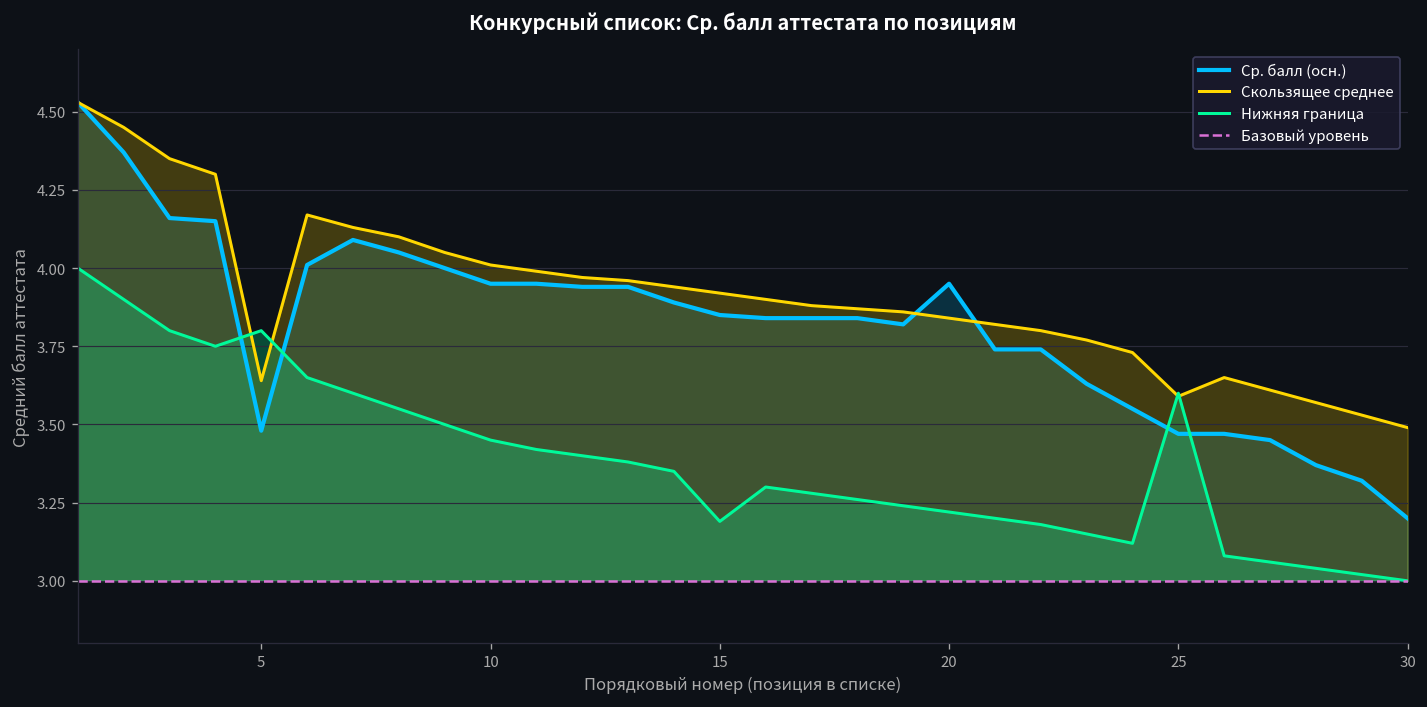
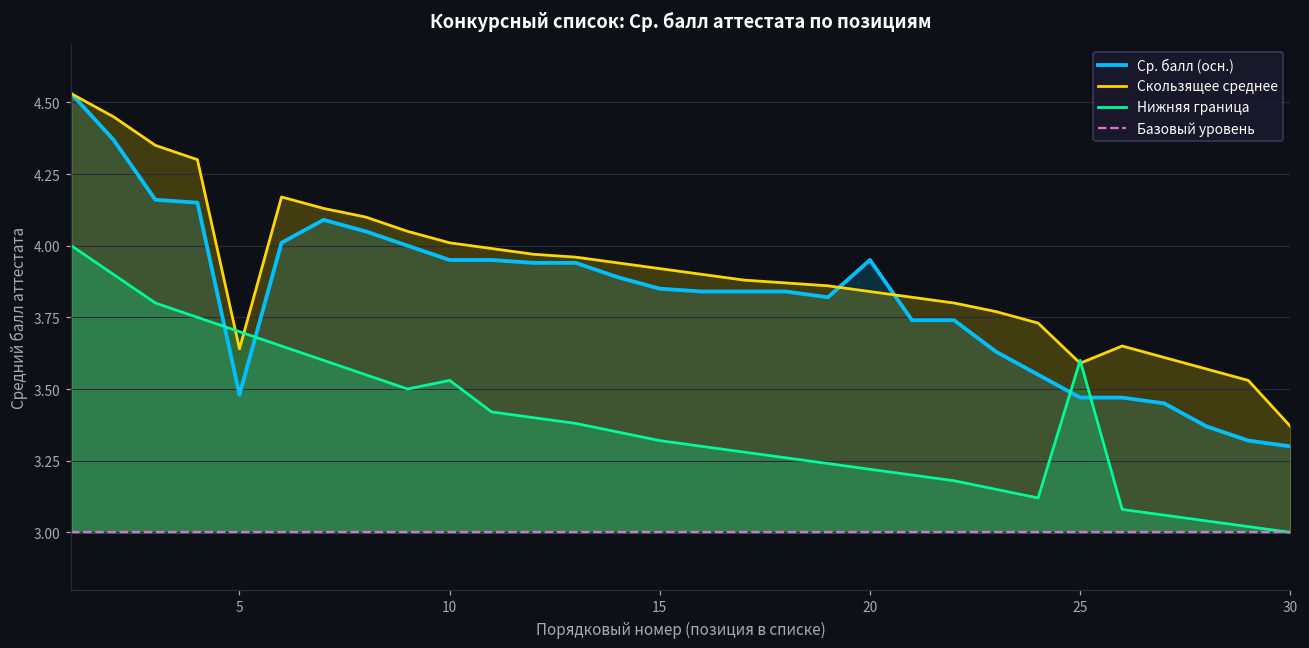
Нижняя граница, 5: 3.8 -> 3.7
Нижняя граница, 10: 3.45 -> 3.53
Нижняя граница, 15: 3.19 -> 3.32
Ср. балл (осн.), 30: 3.2 -> 3.3
Скользящее среднее, 30: 3.49 -> 3.37
